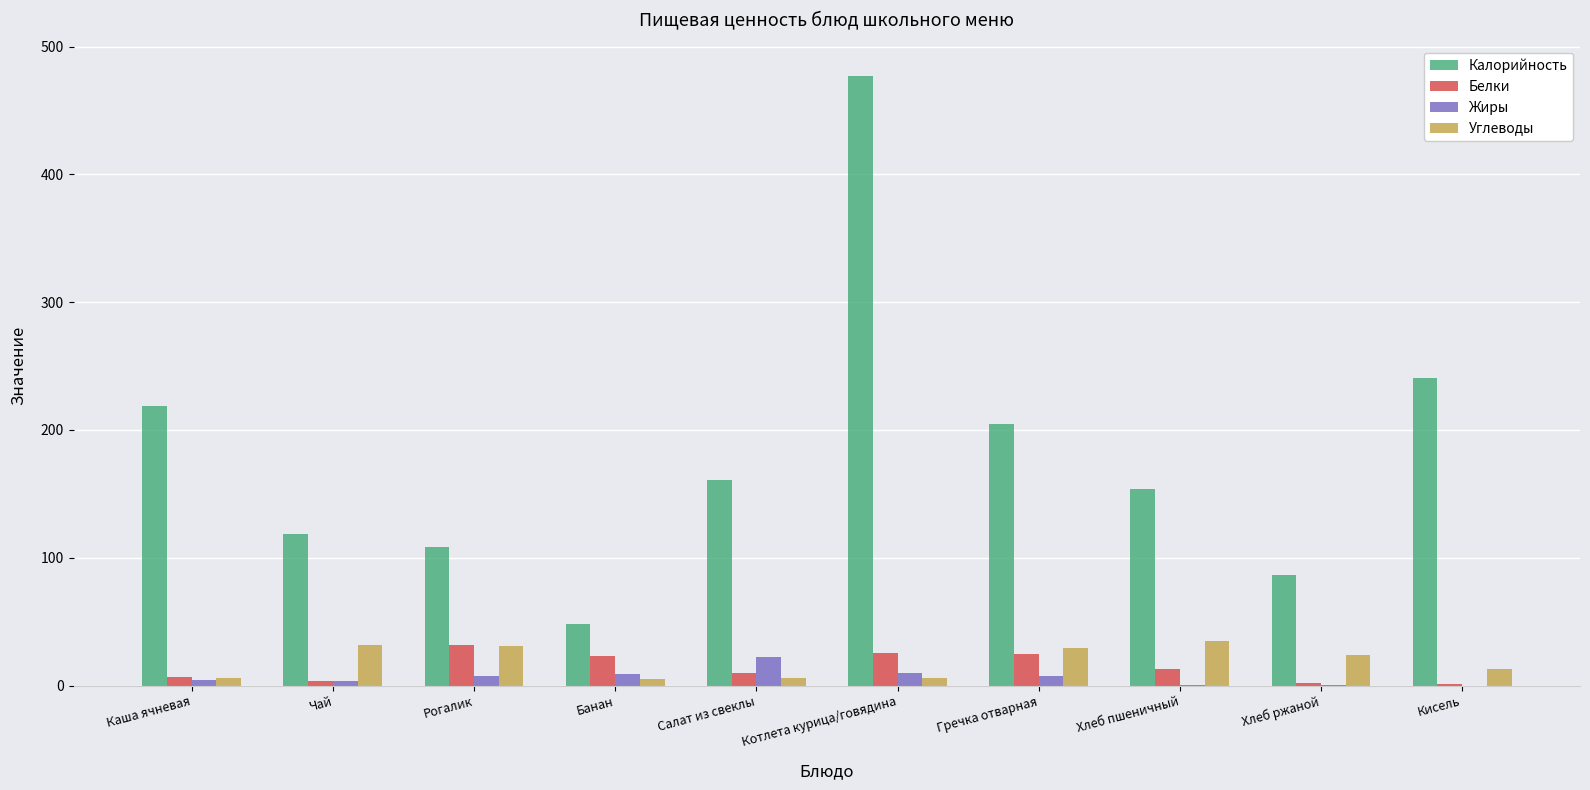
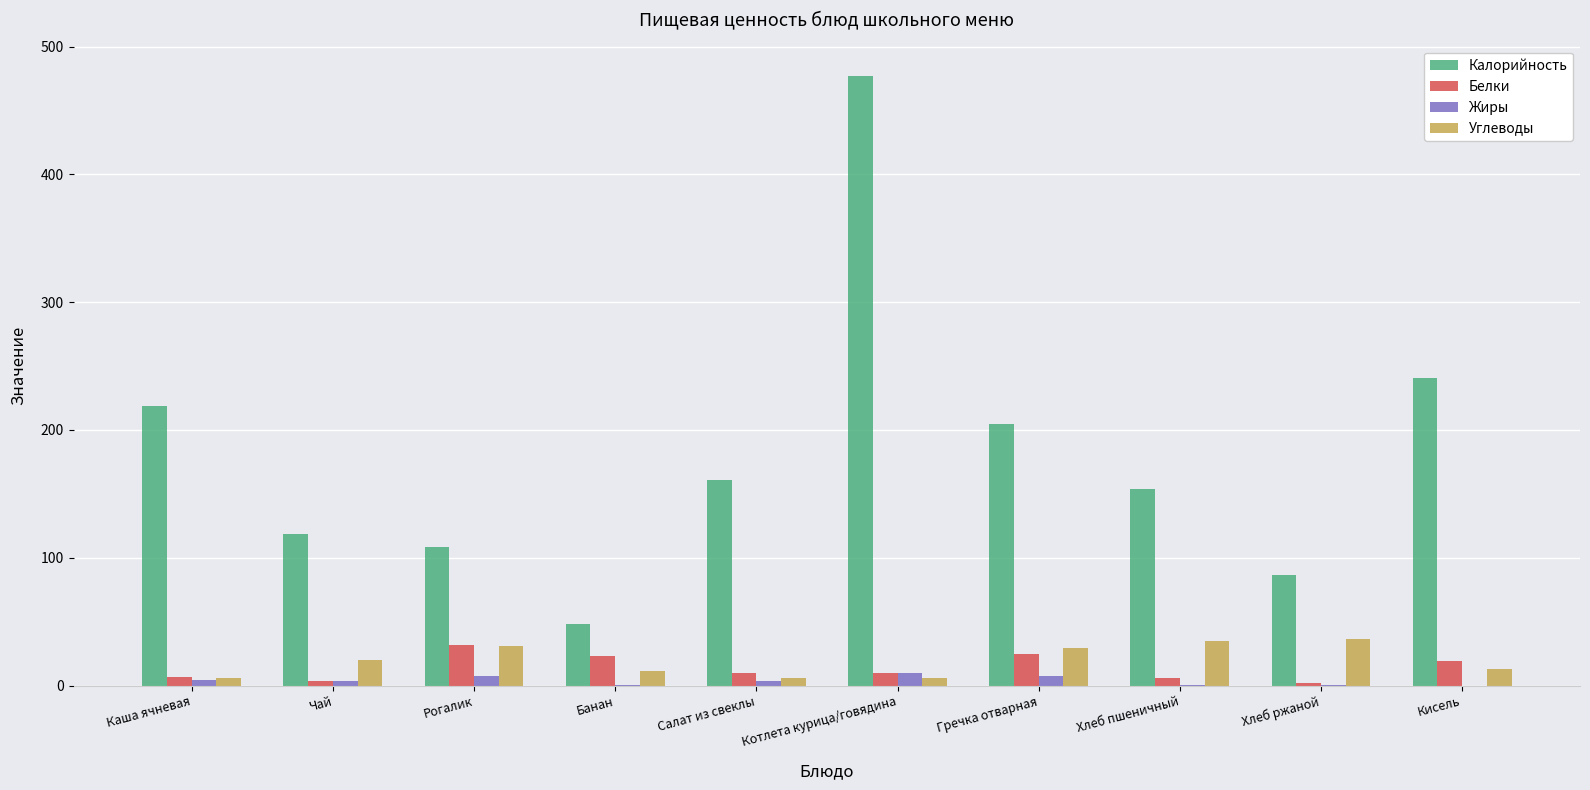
Углеводы, Чай: 32 -> 20
Жиры, Банан: 9 -> 0
Углеводы, Банан: 5 -> 12
Жиры, Салат из свеклы: 22 -> 4
Белки, Котлета курица/говядина: 26 -> 10
Белки, Хлеб пшеничный: 13 -> 6
Углеводы, Хлеб ржаной: 24 -> 36
Белки, Кисель: 1 -> 19
